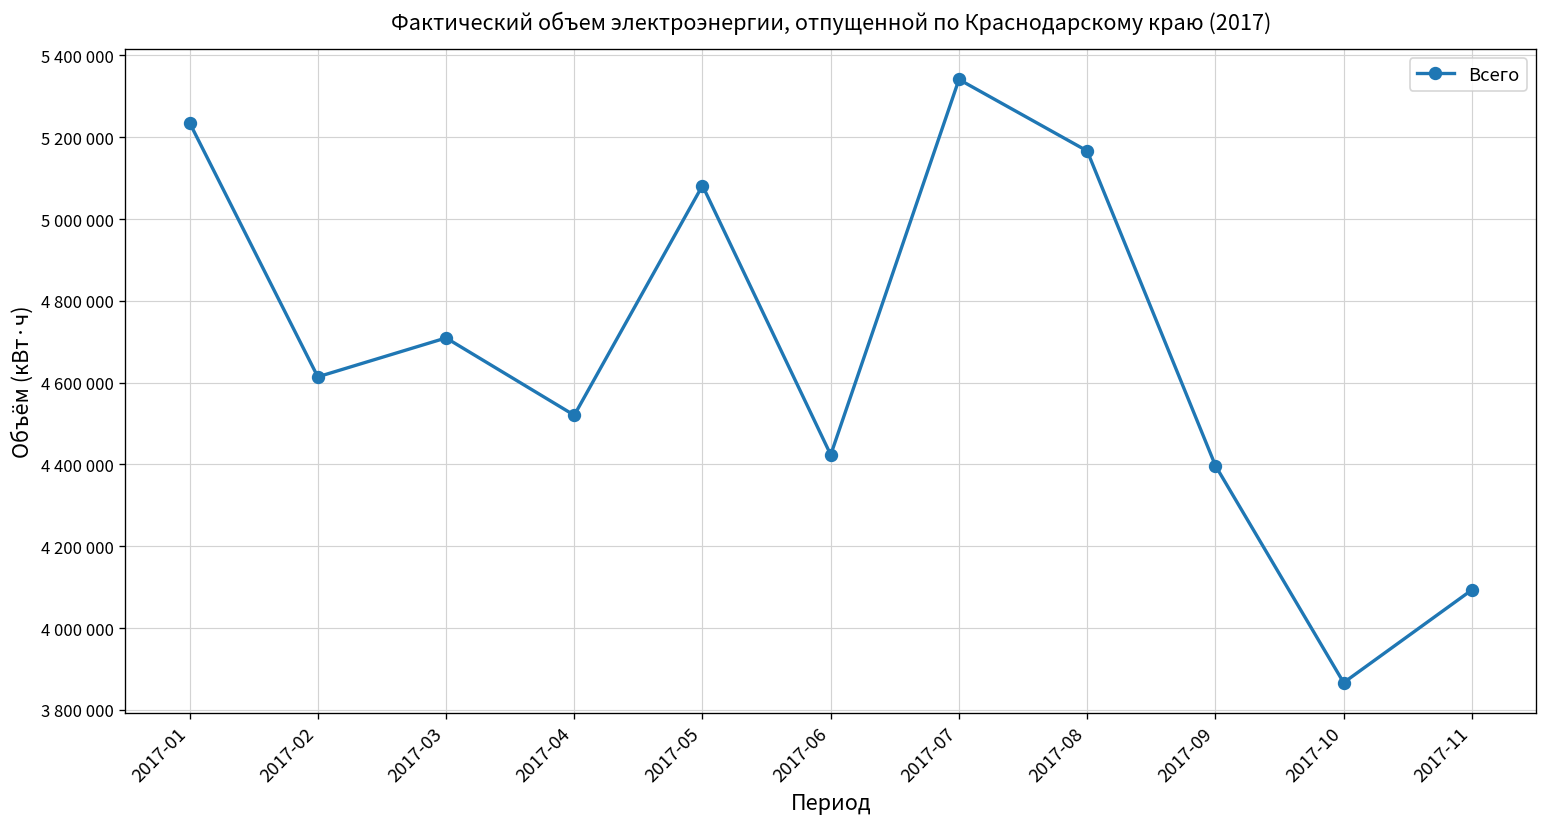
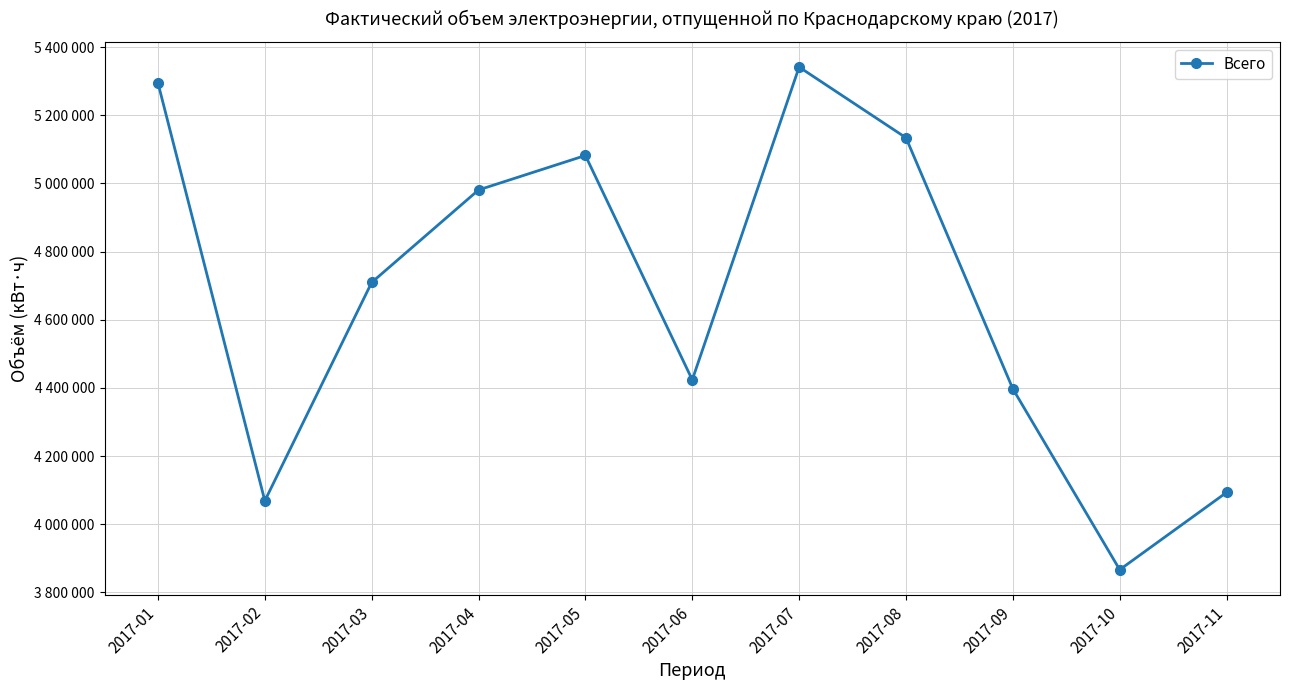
2017-01: 5240000 -> 5290000
2017-02: 4610000 -> 4070000
2017-04: 4520000 -> 4980000
2017-08: 5170000 -> 5130000
